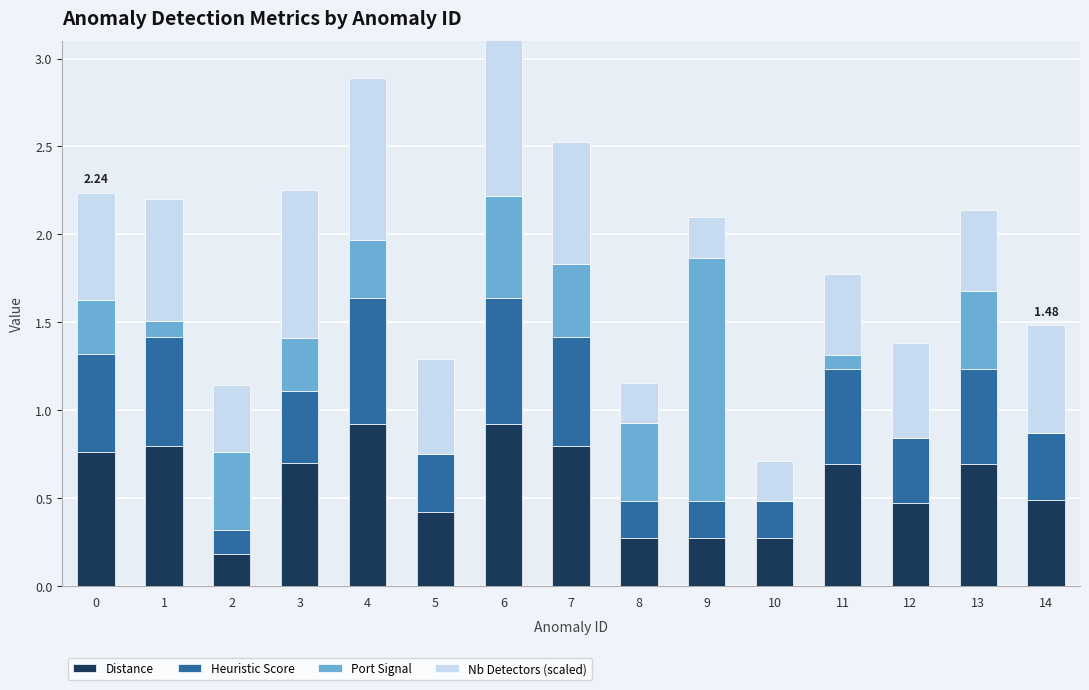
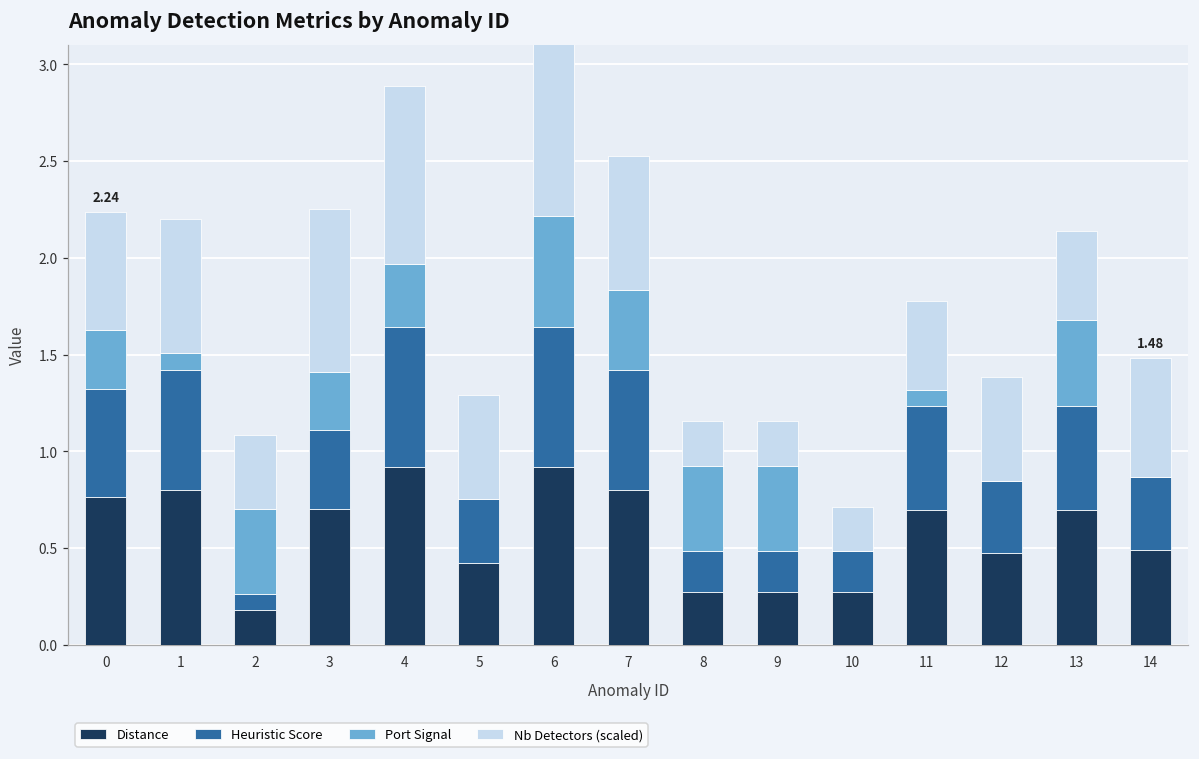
Heuristic Score, 2: 0.14 -> 0.08
Port Signal, 9: 1.38 -> 0.44
